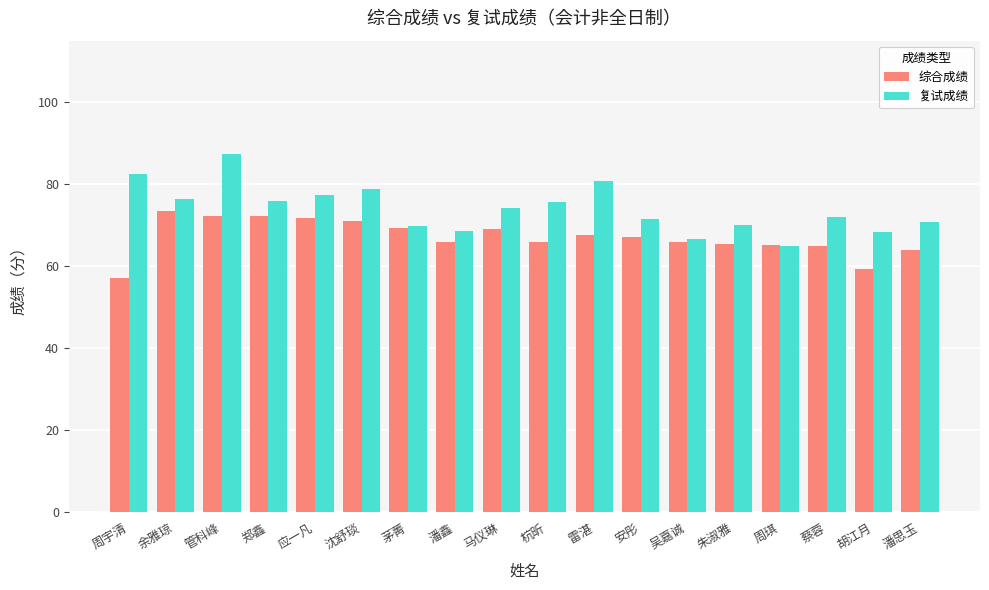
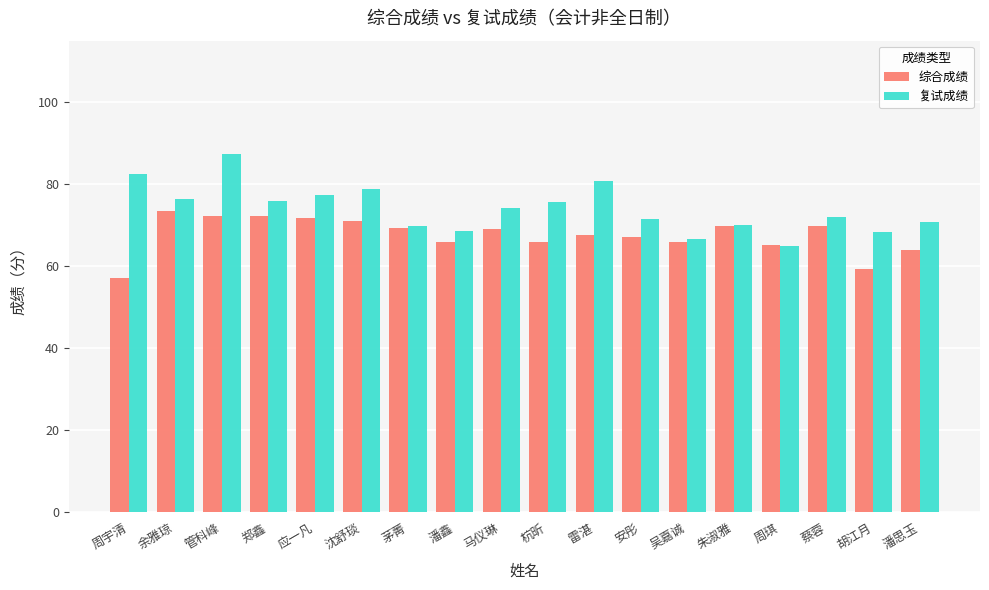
综合成绩, 朱淑雅: 65 -> 70
综合成绩, 蔡蓉: 65 -> 70
